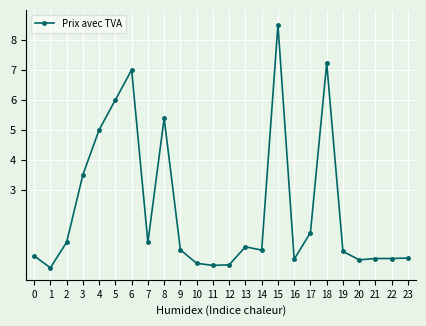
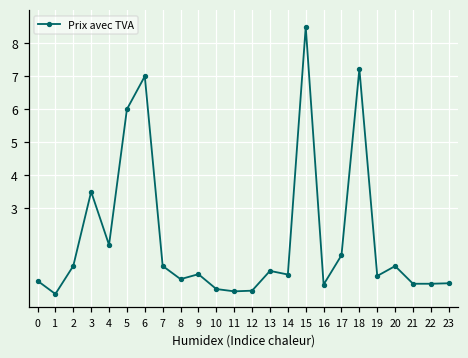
4: 5.0 -> 1.9
8: 5.4 -> 0.9
20: 0.7 -> 1.2
